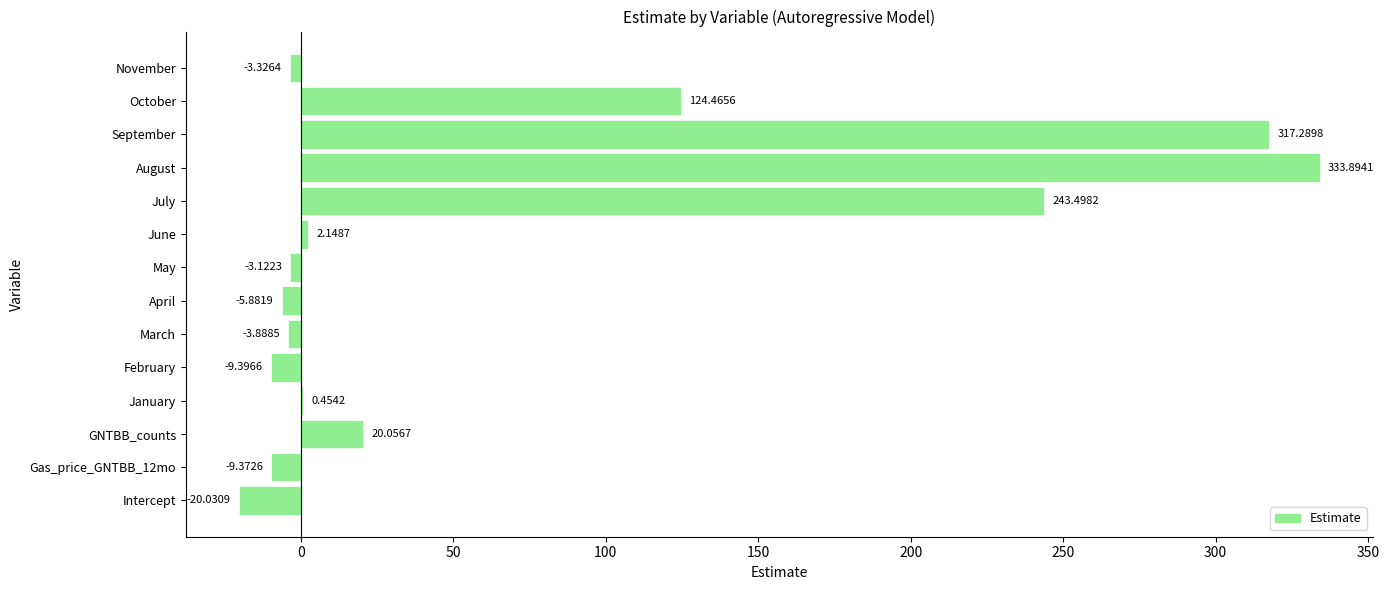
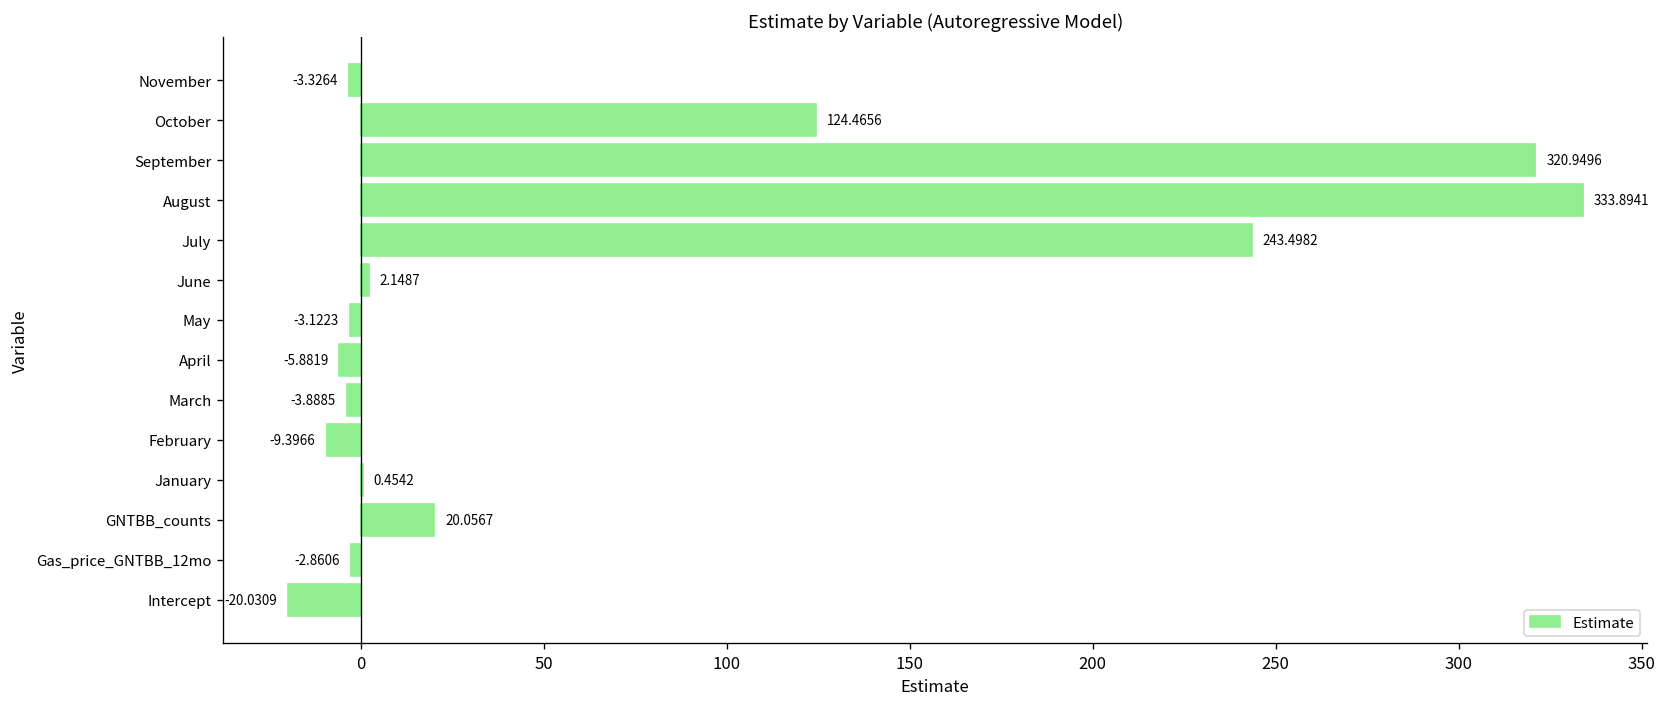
September: 317.2898 -> 320.9496
Gas_price_GNTBB_12mo: -9.3726 -> -2.8606
